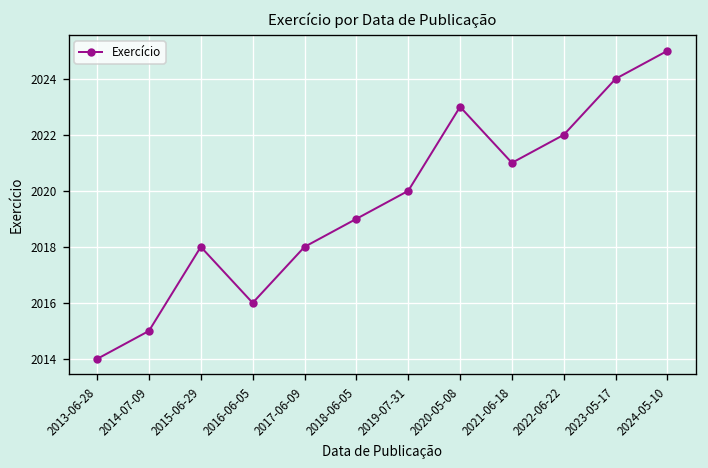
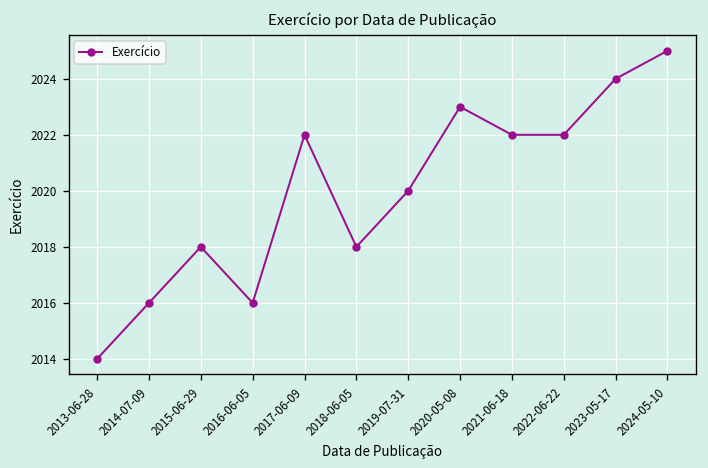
2014-07-09: 2015 -> 2016
2017-06-09: 2018 -> 2022
2018-06-05: 2019 -> 2018
2021-06-18: 2021 -> 2022
